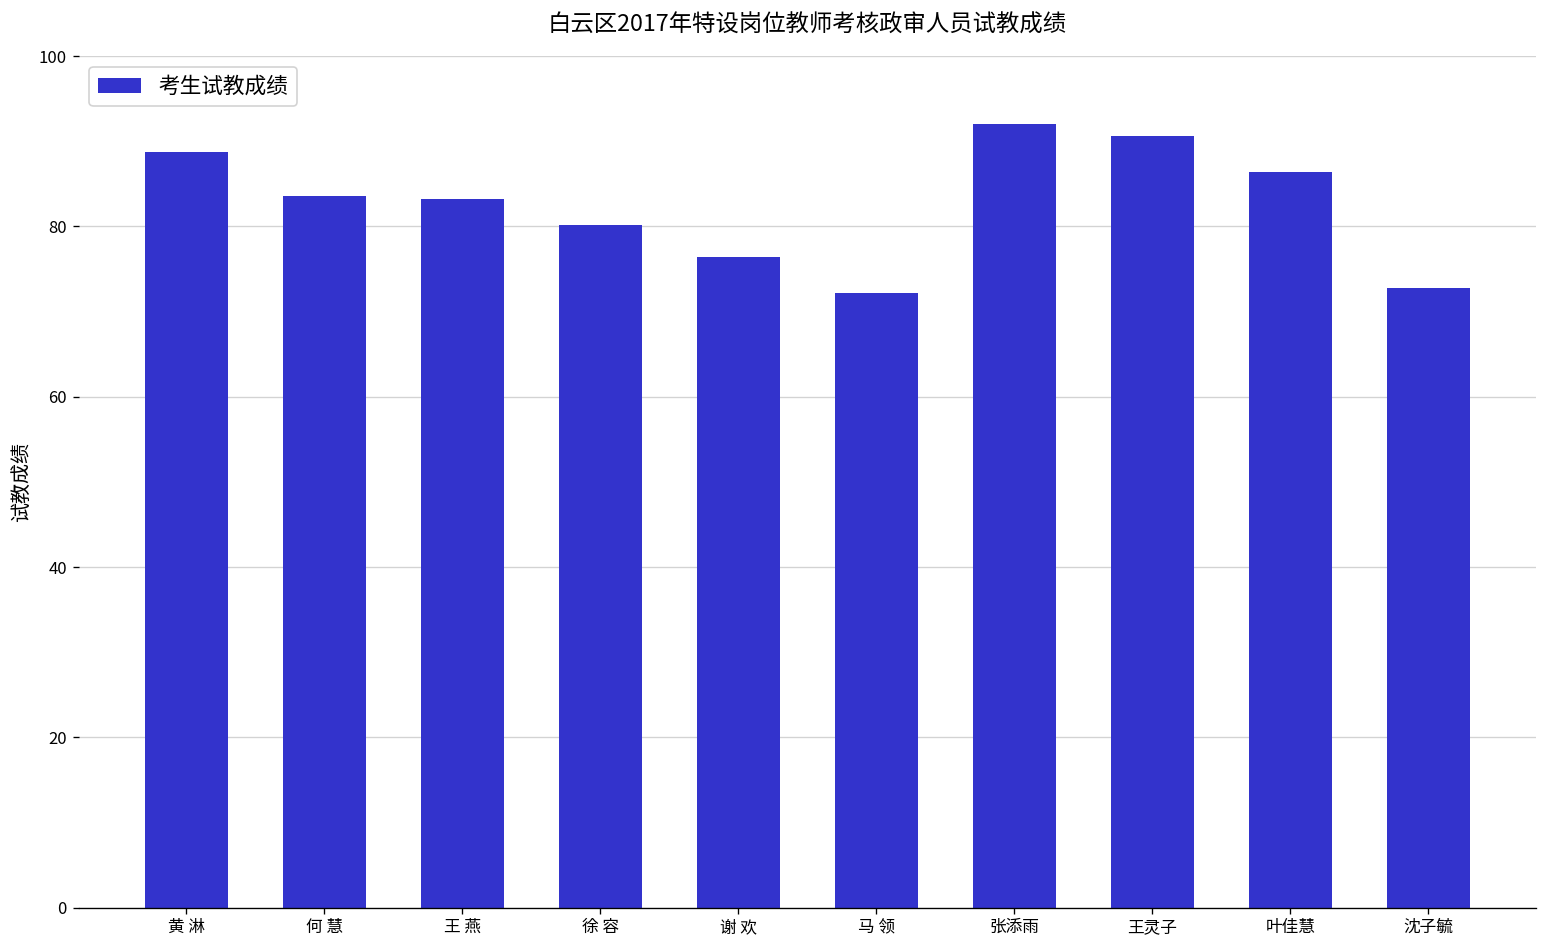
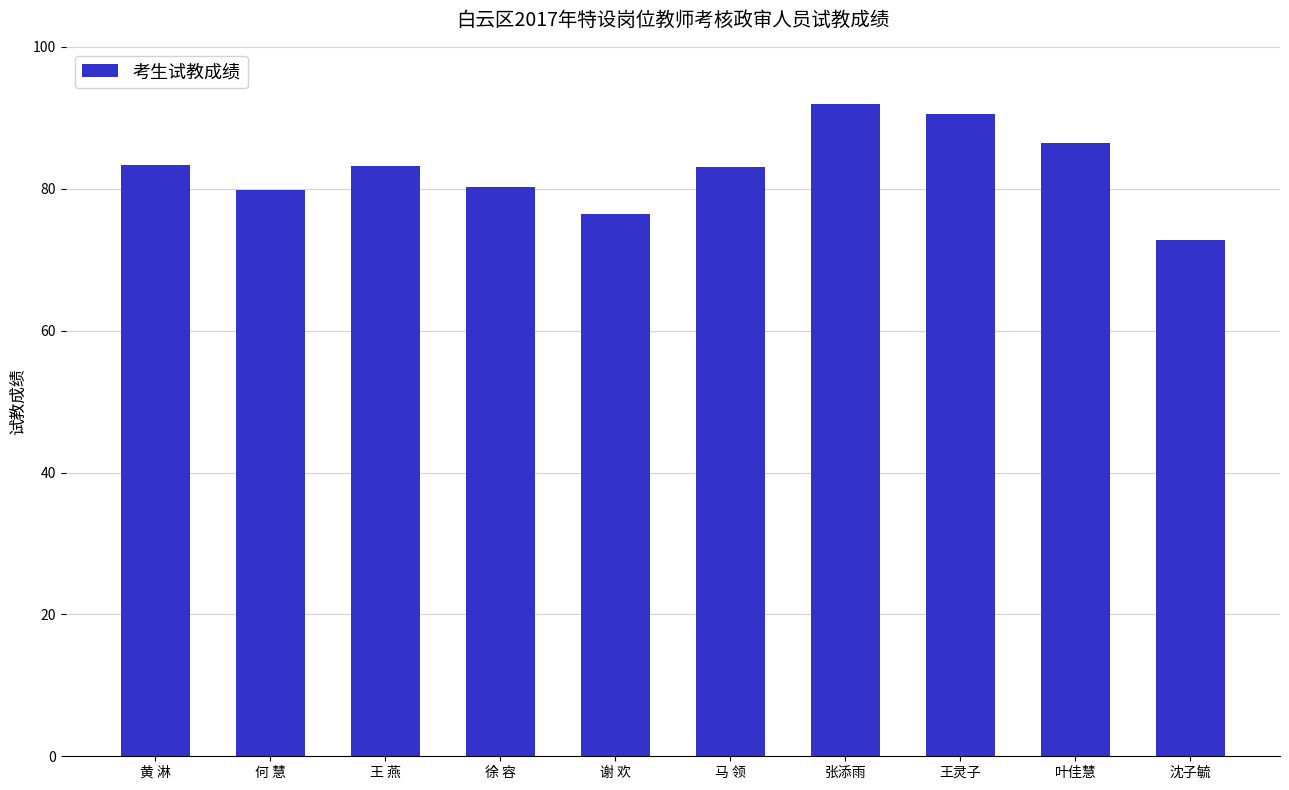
黄 淋: 89 -> 83
何 慧: 84 -> 80
马 领: 72 -> 83
